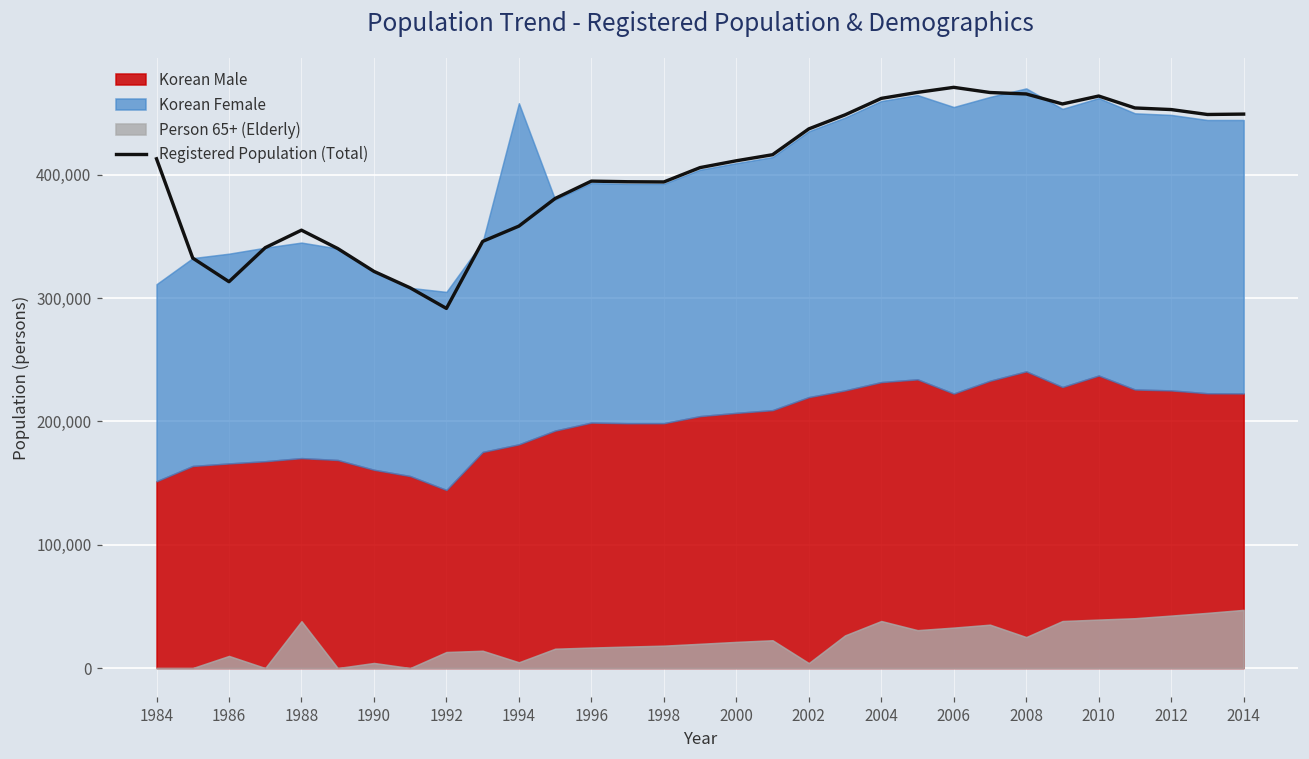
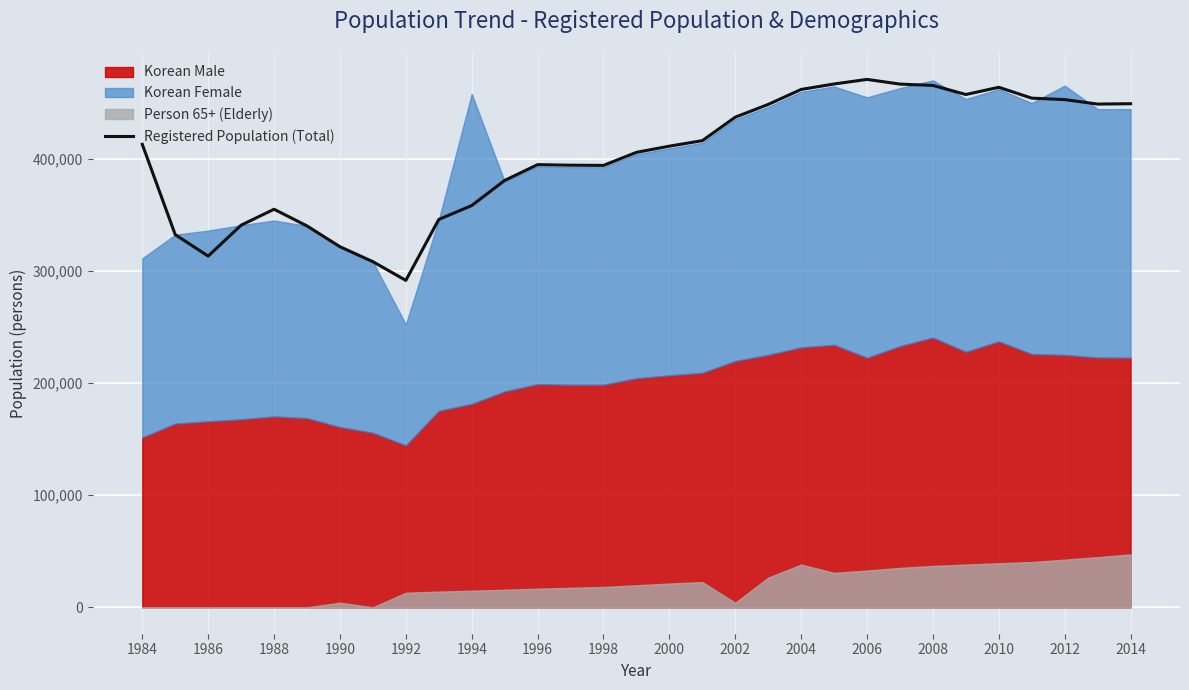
Person 65+ (Elderly), 1986: 10,000 -> 0
Person 65+ (Elderly), 1988: 38,000 -> 0
Korean Female, 1992: 161,000 -> 108,000
Person 65+ (Elderly), 1994: 5,000 -> 15,000
Person 65+ (Elderly), 2008: 25,000 -> 37,000
Korean Female, 2012: 223,000 -> 240,000
